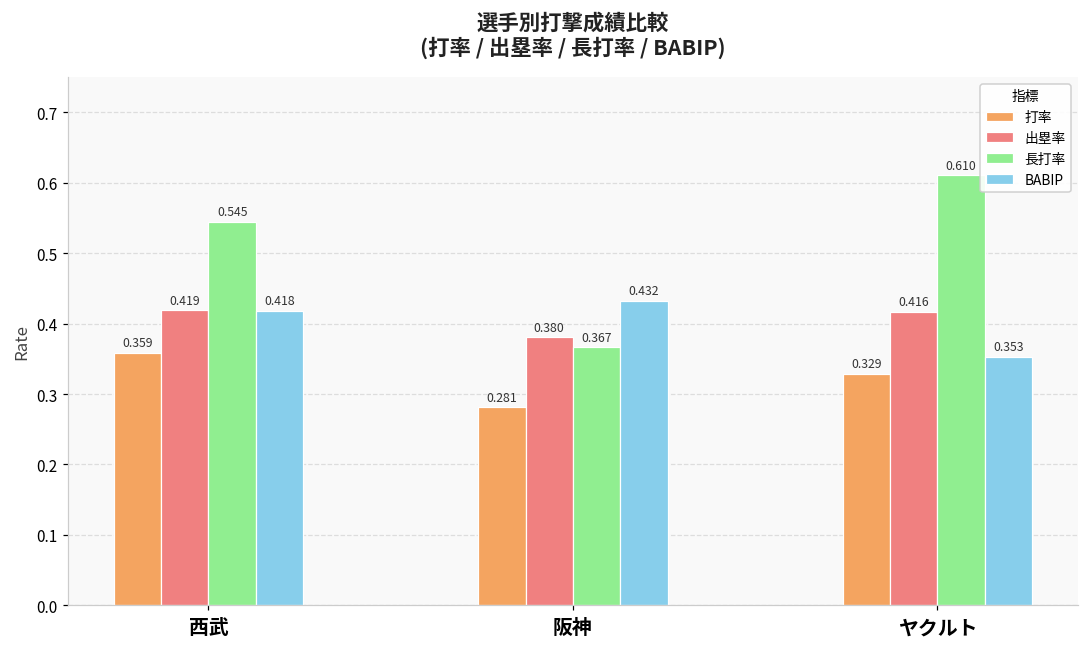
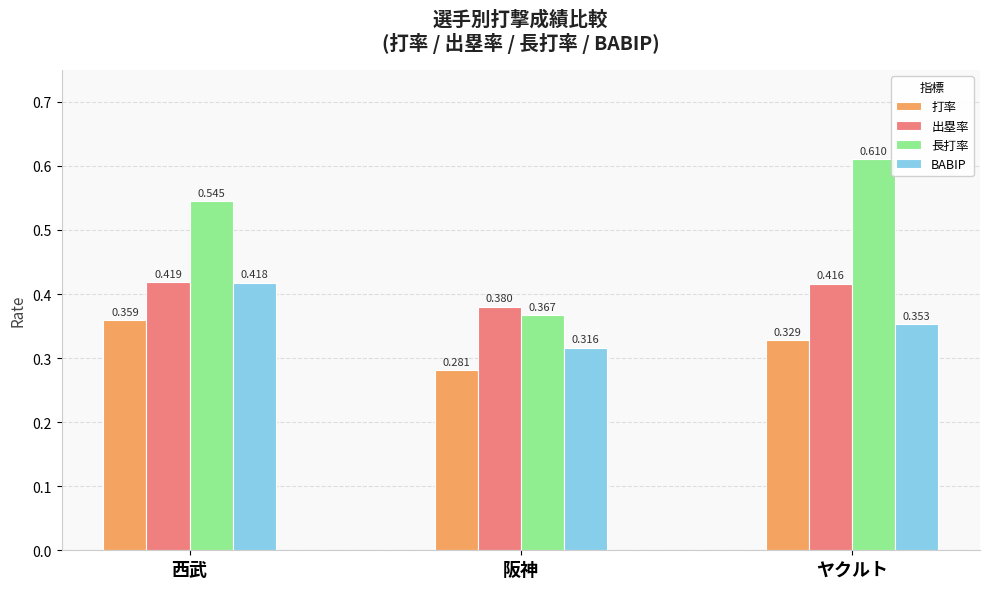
BABIP, 阪神: 0.432 -> 0.316
